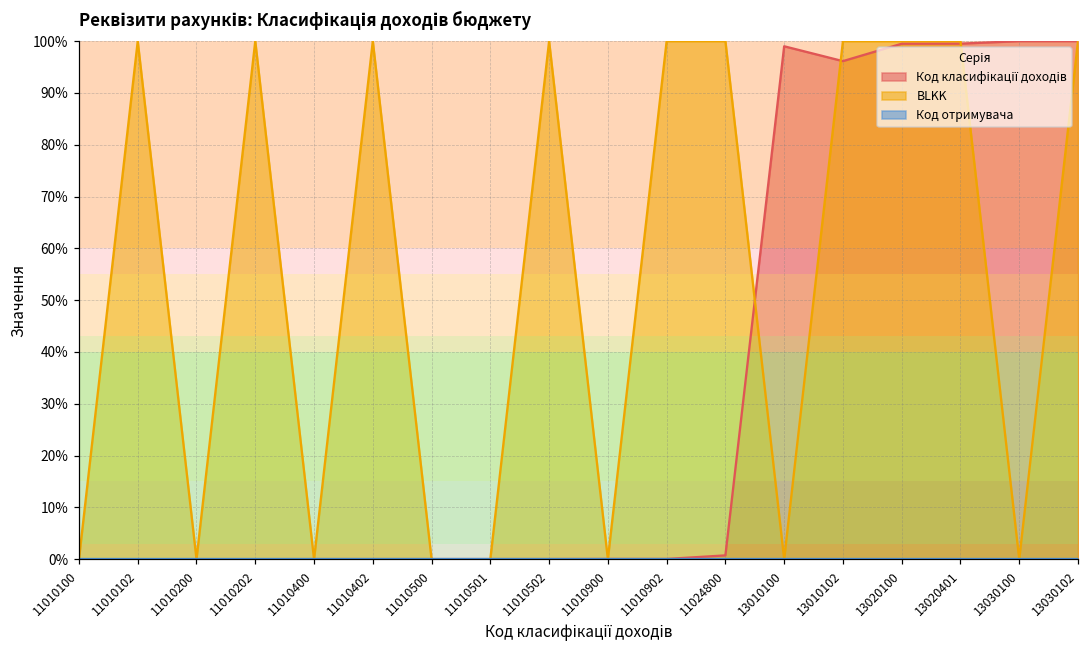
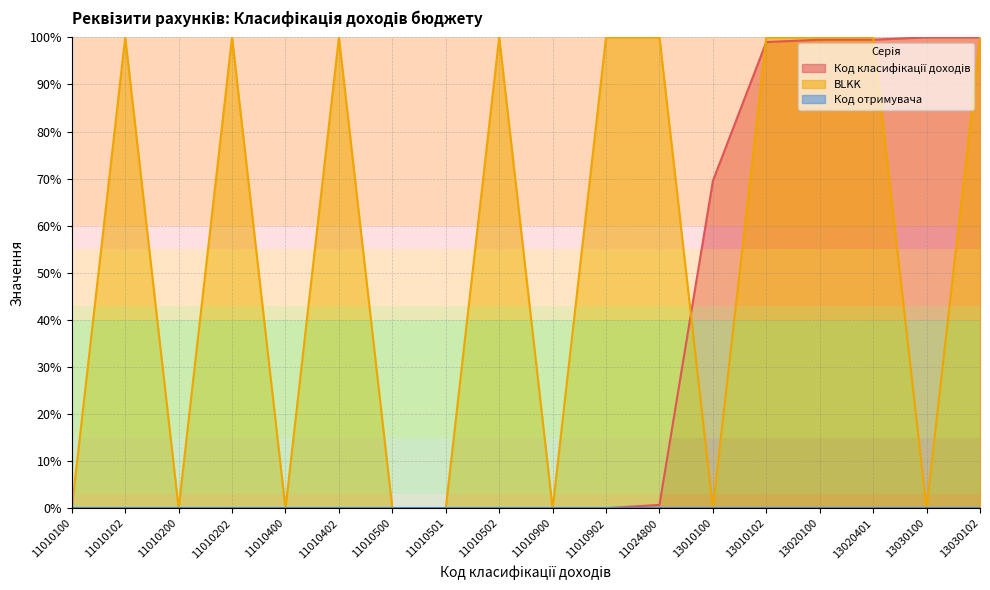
Код класифікації доходів, 13010100: 99% -> 70%
Код класифікації доходів, 13010102: 96% -> 99%
